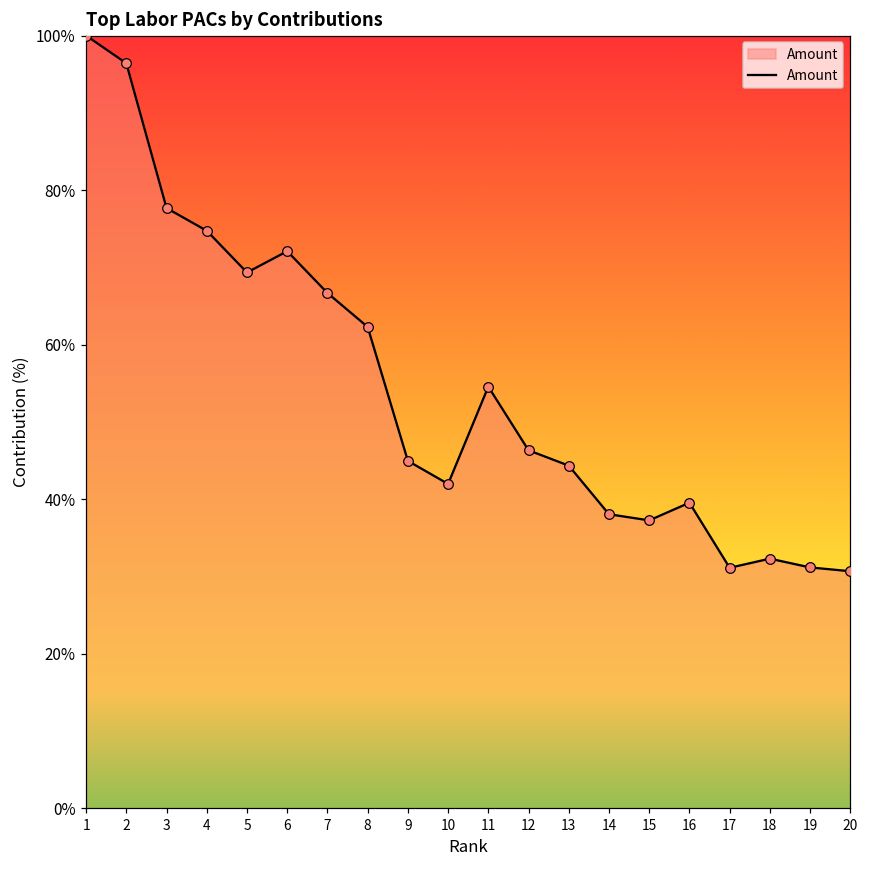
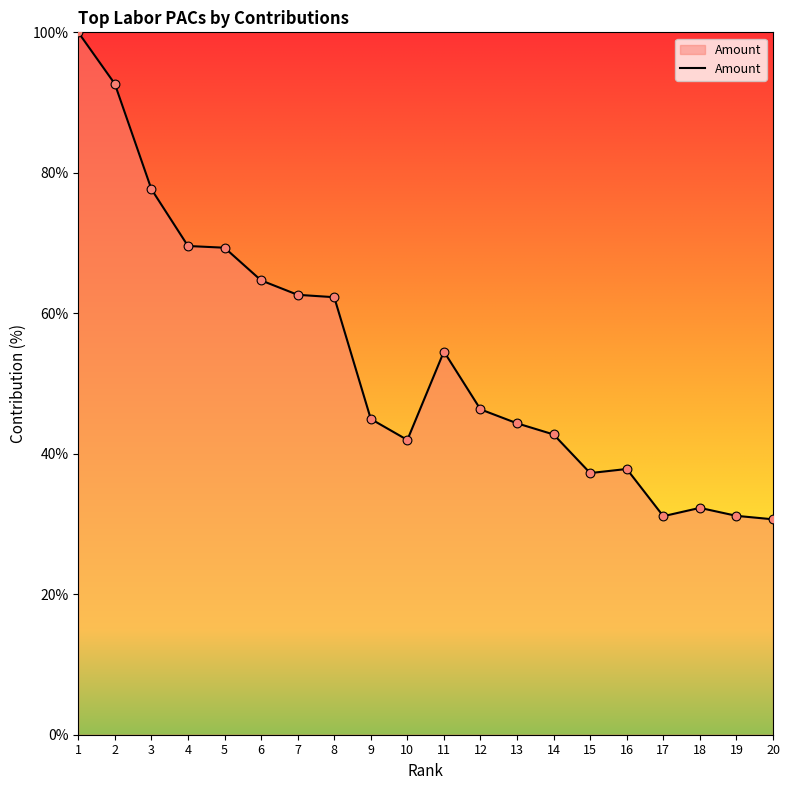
2: 96% -> 93%
4: 75% -> 70%
6: 72% -> 65%
7: 67% -> 63%
14: 38% -> 43%
16: 40% -> 38%
